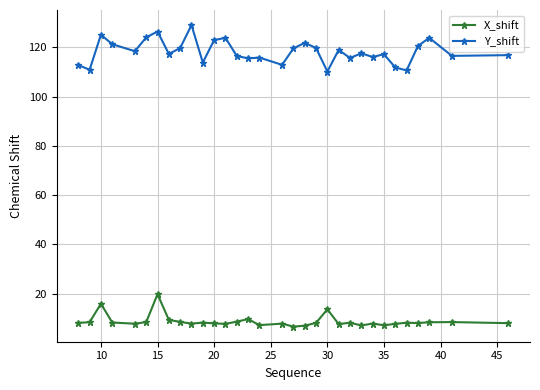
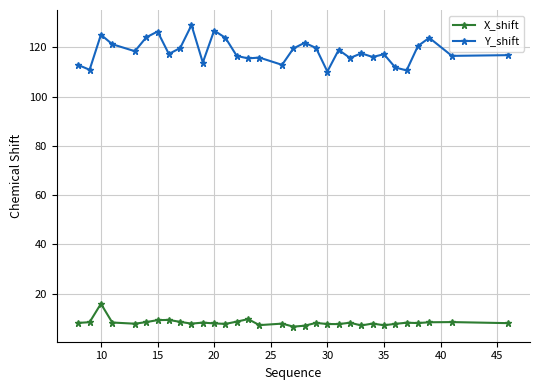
X_shift, 15: 20 -> 9
Y_shift, 20: 123 -> 127
X_shift, 30: 14 -> 8
